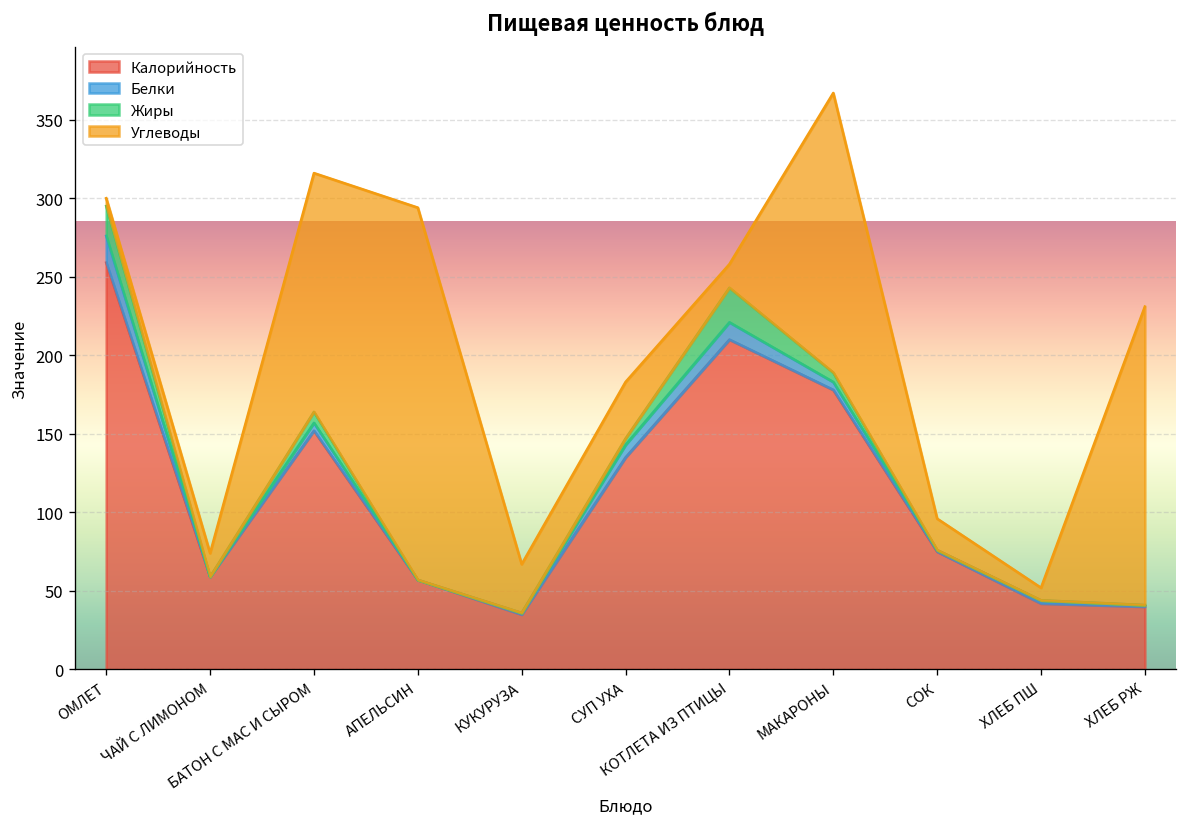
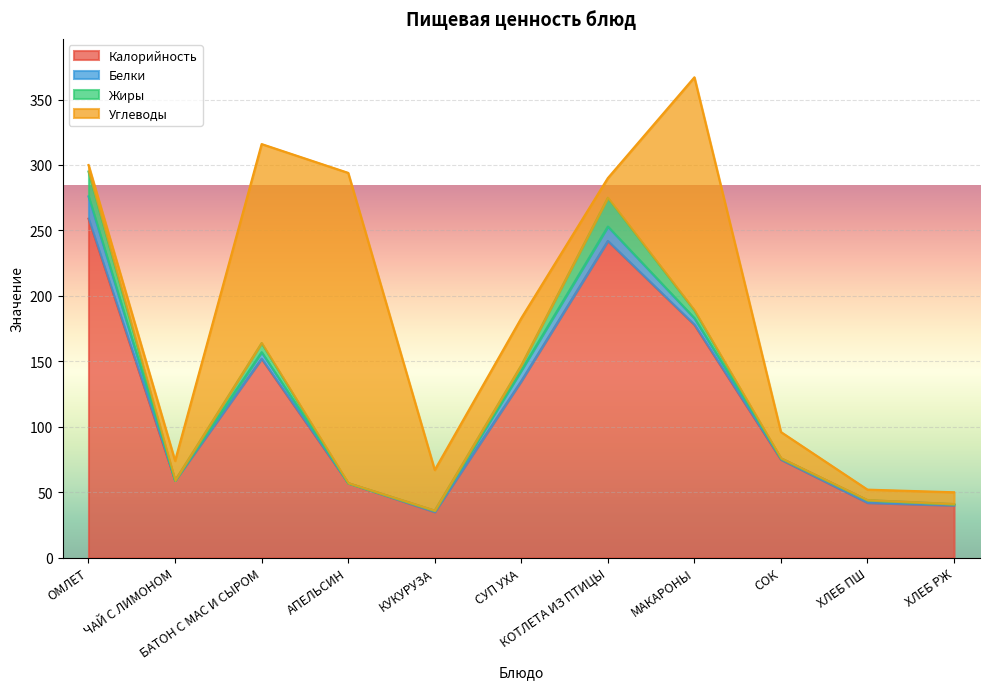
Калорийность, КОТЛЕТА ИЗ ПТИЦЫ: 210 -> 242
Углеводы, ХЛЕБ РЖ: 190 -> 9
